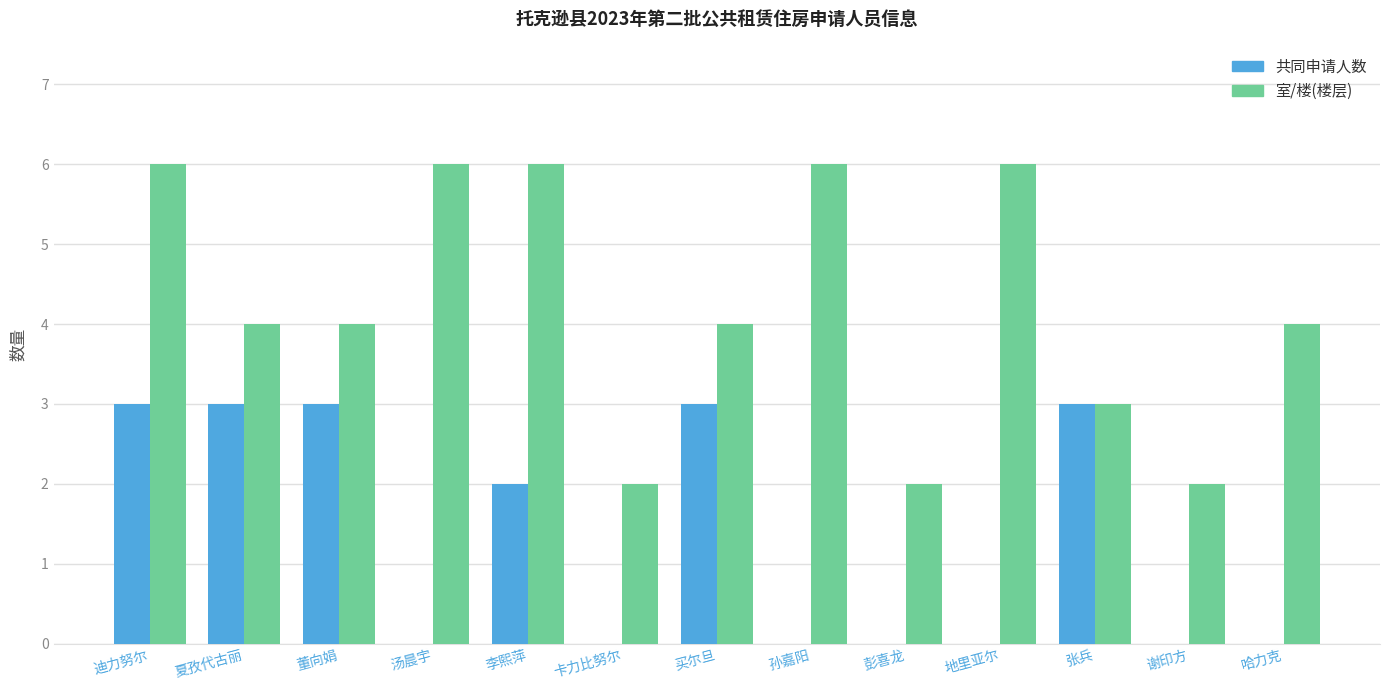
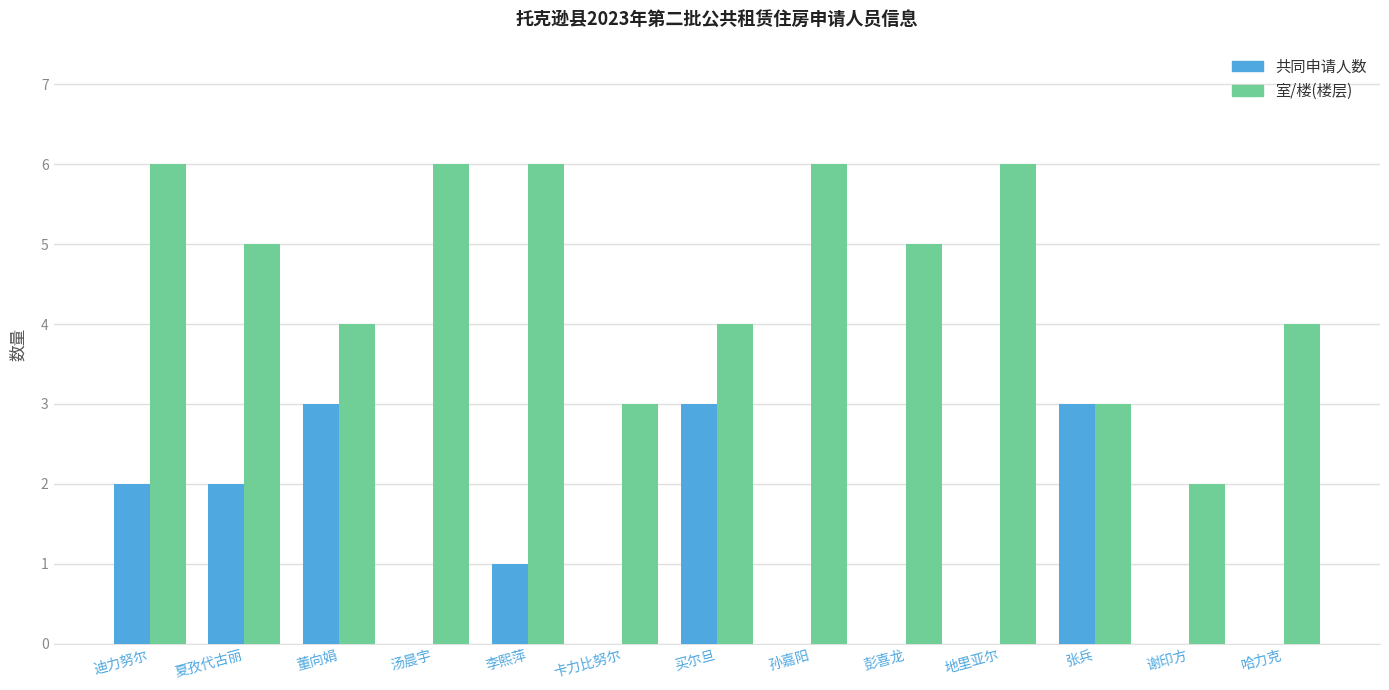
共同申请人数, 迪力努尔: 3 -> 2
共同申请人数, 夏孜代古丽: 3 -> 2
室/楼(楼层), 夏孜代古丽: 4 -> 5
共同申请人数, 李熙萍: 2 -> 1
室/楼(楼层), 卡力比努尔: 2 -> 3
室/楼(楼层), 彭喜龙: 2 -> 5
